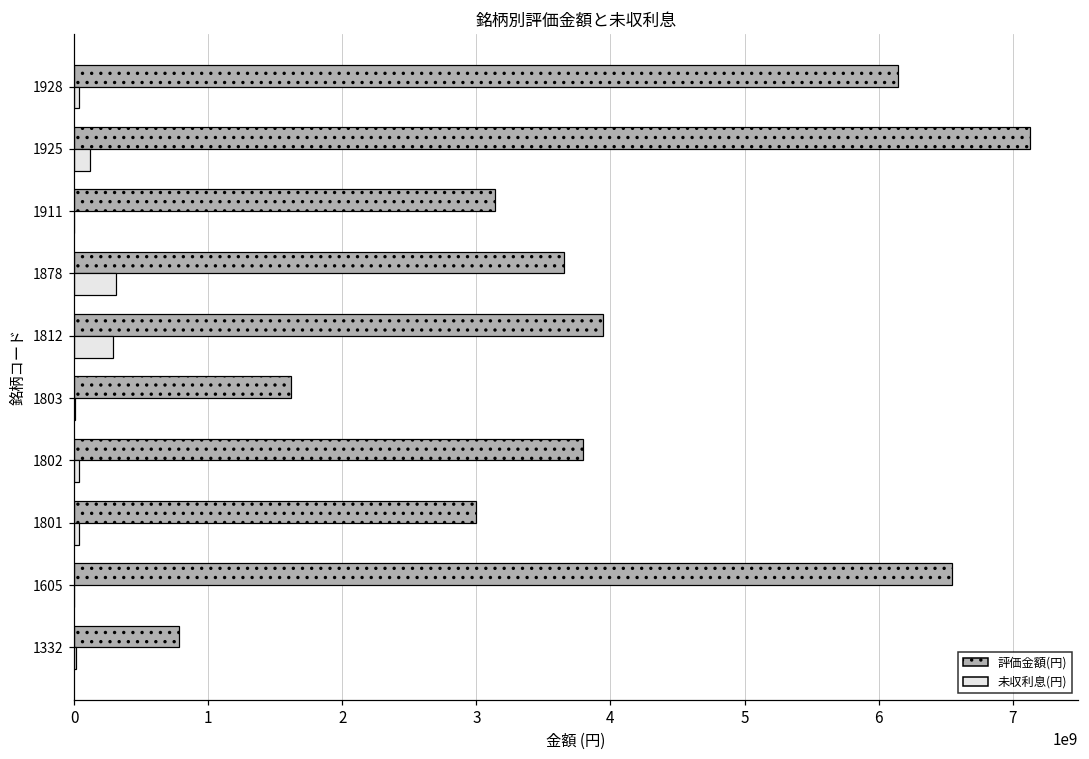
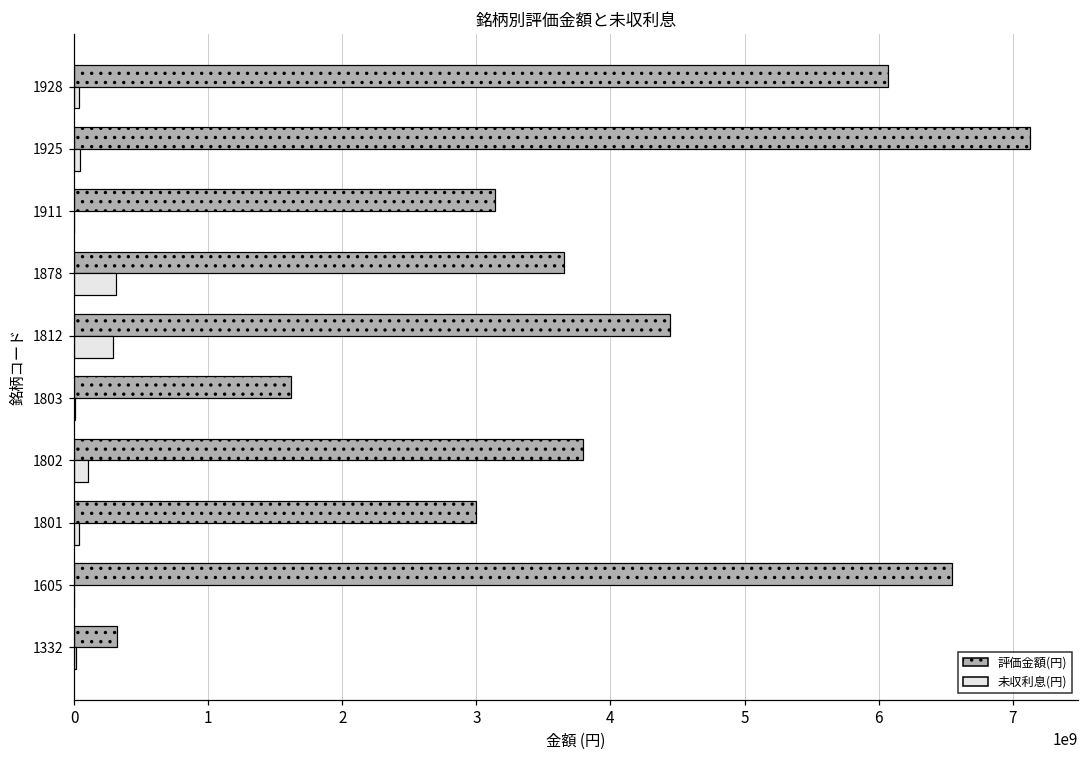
評価金額(円), 1928: 6150000000 -> 6070000000
未収利息(円), 1925: 120000000 -> 50000000
評価金額(円), 1812: 3950000000 -> 4450000000
未収利息(円), 1802: 40000000 -> 100000000
評価金額(円), 1332: 780000000 -> 320000000
